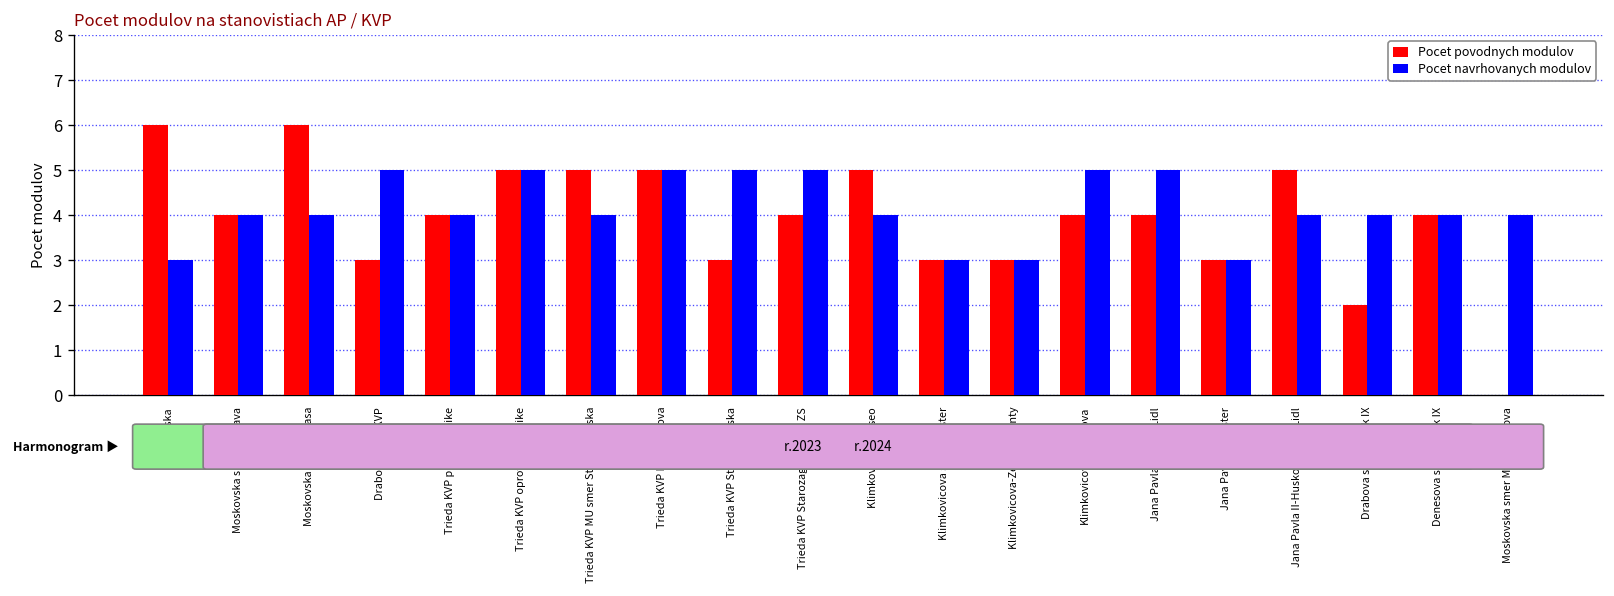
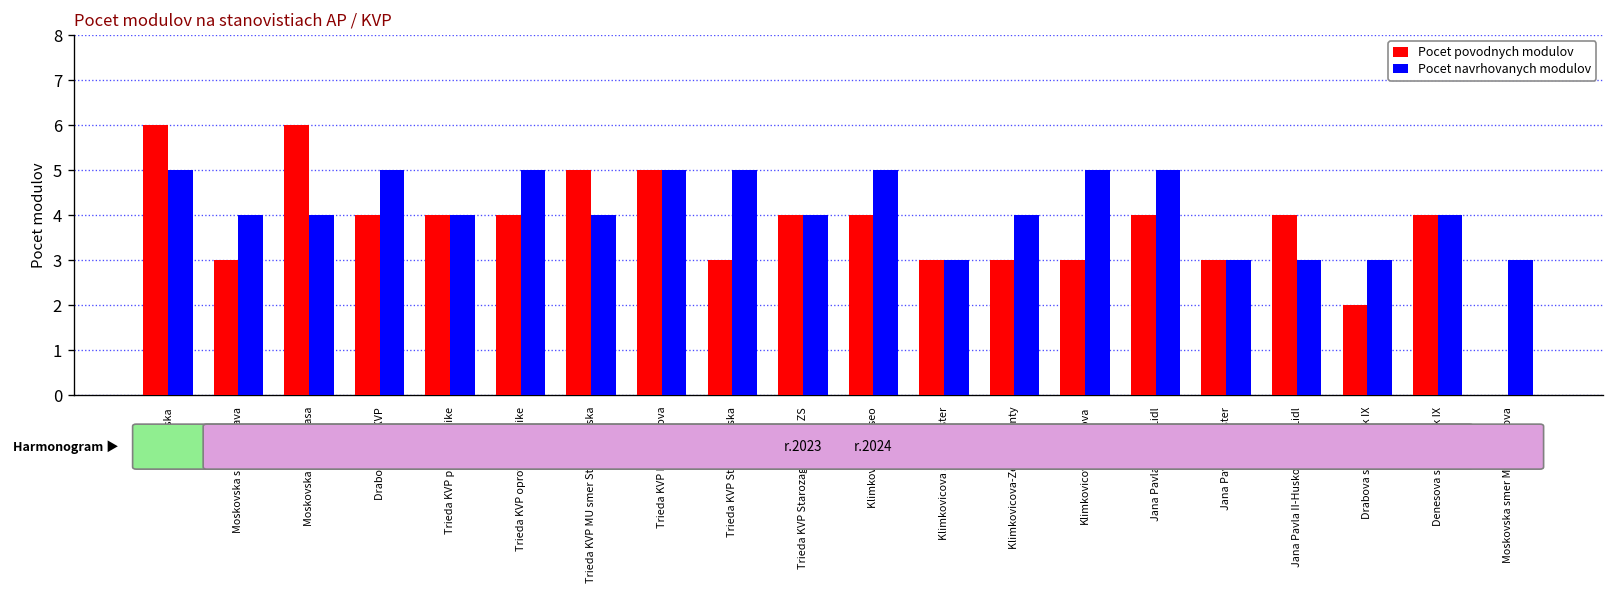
Pocet navrhovanych modulov, Moskovska: 3 -> 5
Pocet povodnych modulov, Moskovska smer Myslava: 4 -> 3
Pocet povodnych modulov, Drabova smer KVP: 3 -> 4
Pocet povodnych modulov, Trieda KVP oproti Poliklinike: 5 -> 4
Pocet navrhovanych modulov, Trieda KVP Starozagorska pri ZS: 5 -> 4
Pocet povodnych modulov, Klimkovicova Paseo: 5 -> 4
Pocet navrhovanych modulov, Klimkovicova Paseo: 4 -> 5
Pocet navrhovanych modulov, Klimkovicova-Zelene Grunty: 3 -> 4
Pocet povodnych modulov, Klimkovicova-Janigova: 4 -> 3
Pocet povodnych modulov, Jana Pavla II-Huskova smer Lidl: 5 -> 4
Pocet navrhovanych modulov, Jana Pavla II-Huskova smer Lidl: 4 -> 3
Pocet navrhovanych modulov, Drabova smer Lunik IX: 4 -> 3
Pocet navrhovanych modulov, Moskovska smer Myslava-Nova: 4 -> 3
